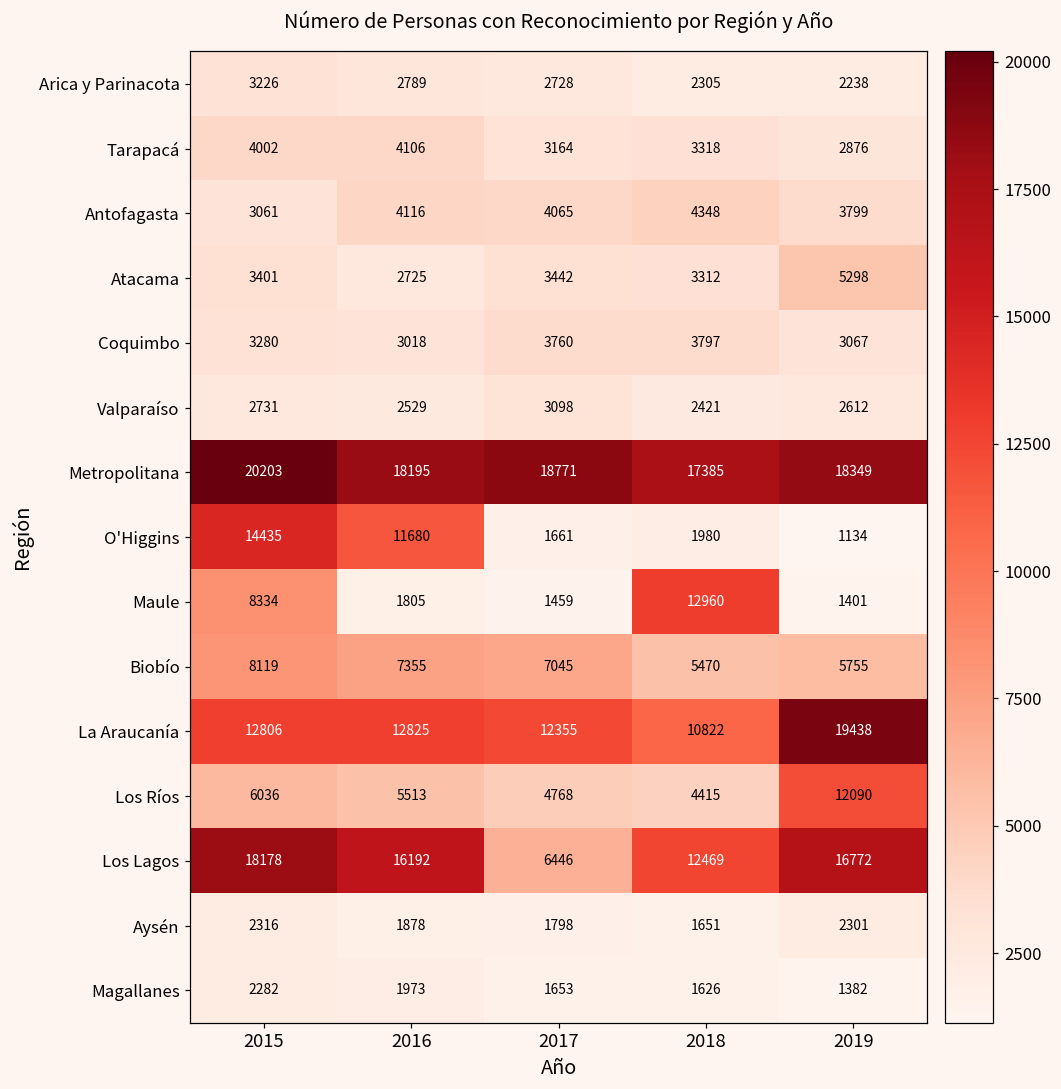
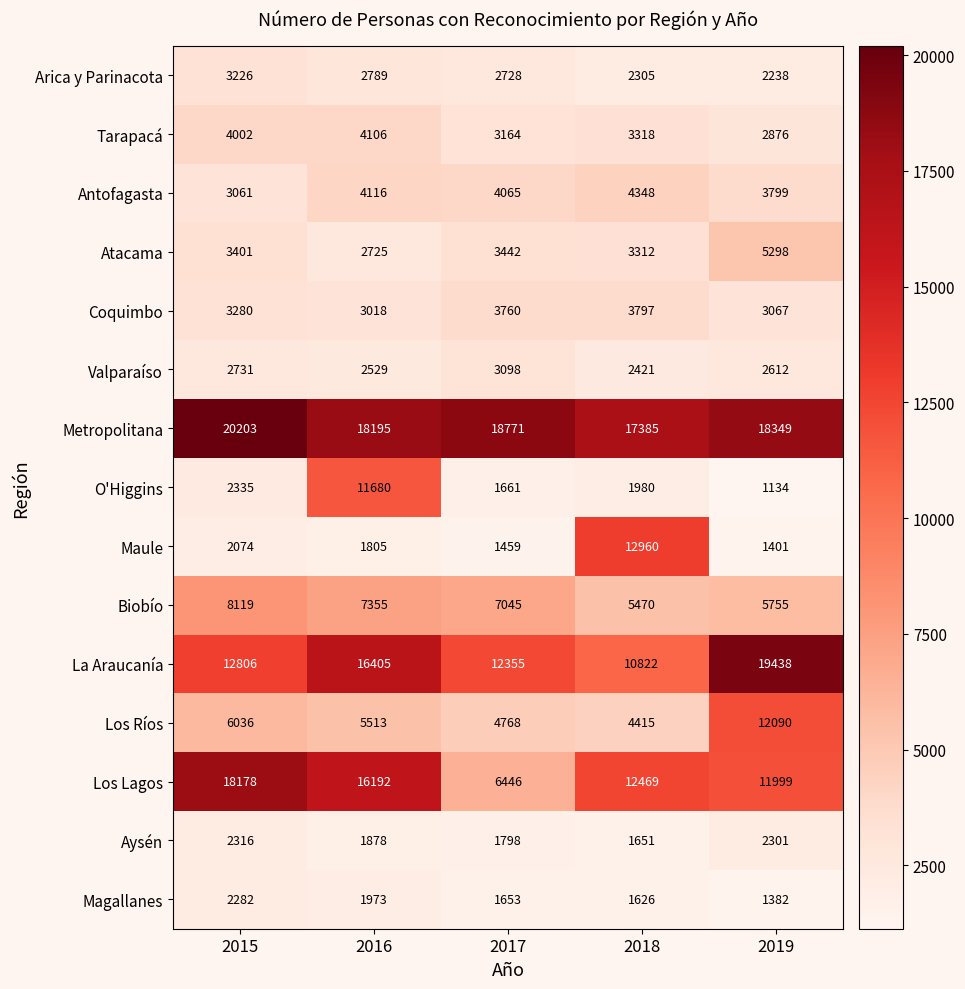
O'Higgins, 2015: 14435 -> 2335
Maule, 2015: 8334 -> 2074
La Araucanía, 2016: 12825 -> 16405
Los Lagos, 2019: 16772 -> 11999
